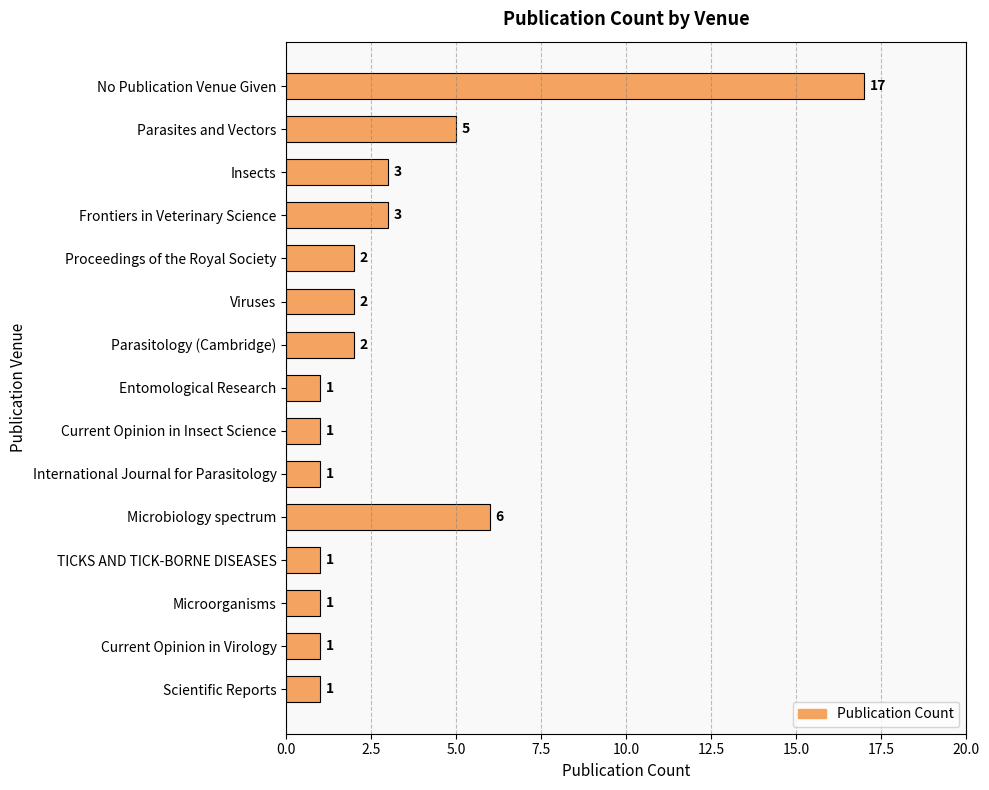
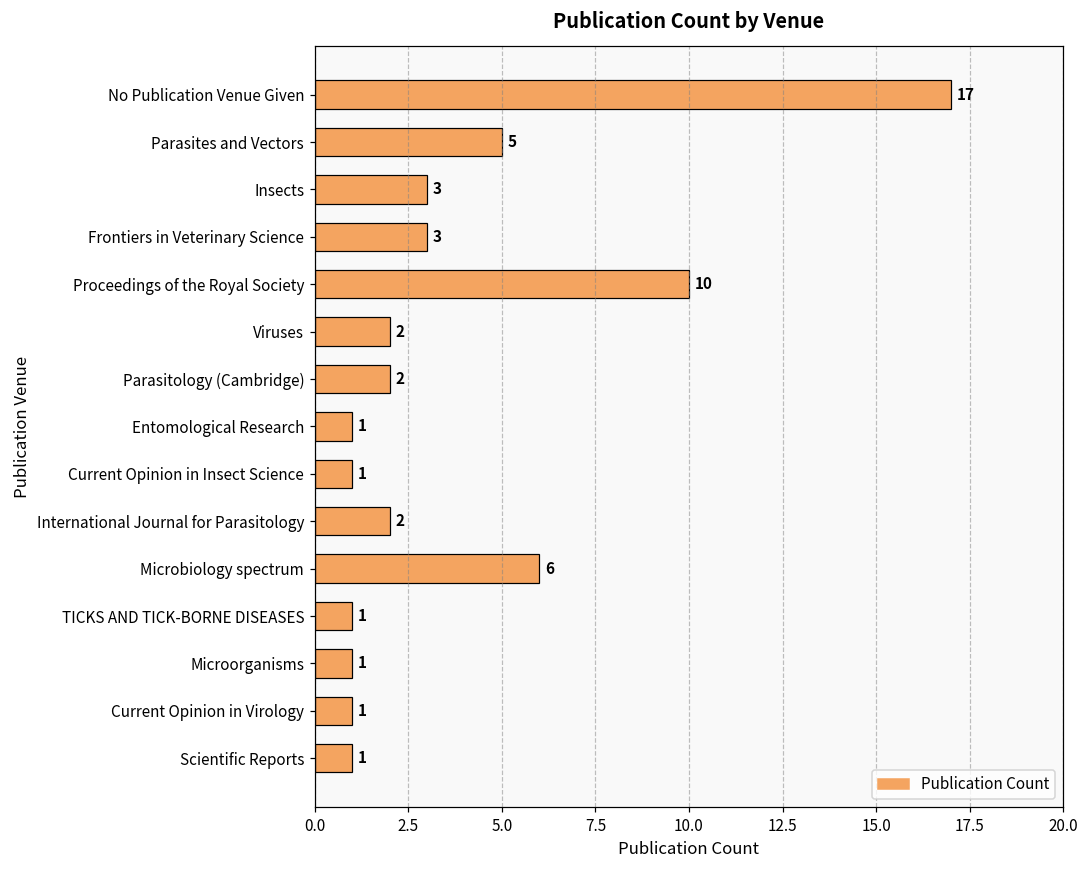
Proceedings of the Royal Society: 2 -> 10
International Journal for Parasitology: 1 -> 2
